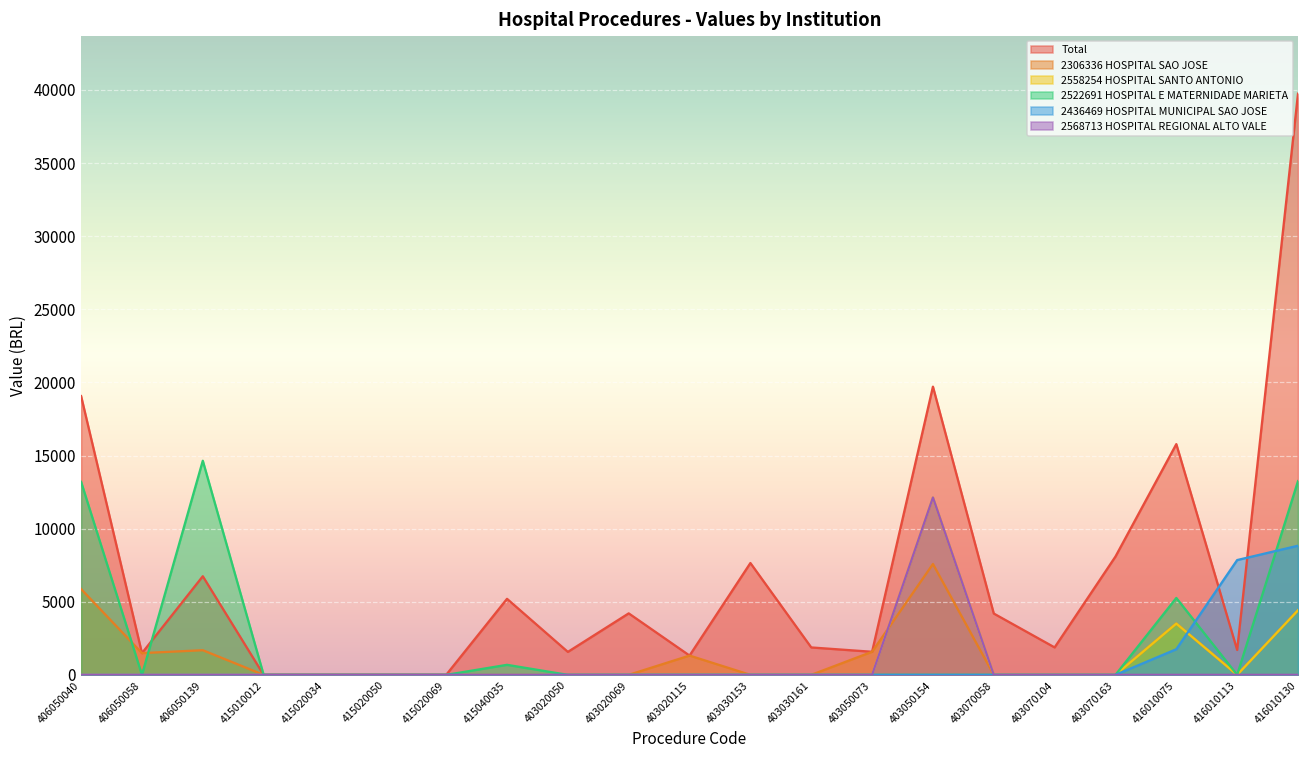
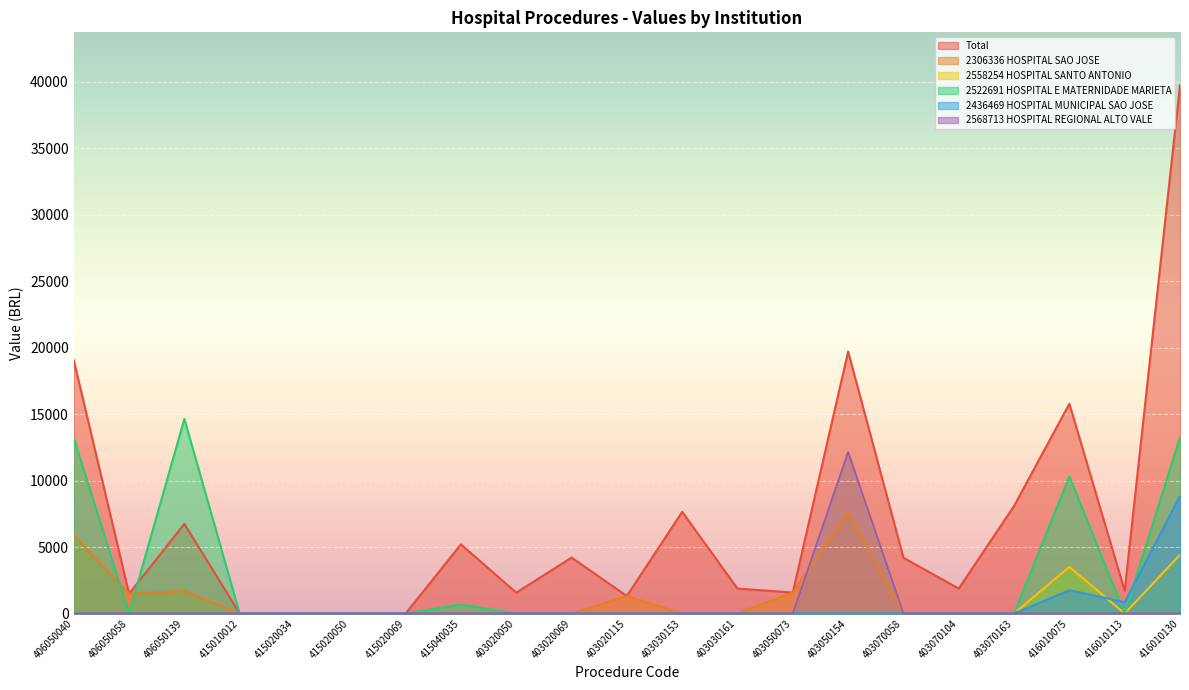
2522691 HOSPITAL E MATERNIDADE MARIETA, 416010075: 5300 -> 10300
2436469 HOSPITAL MUNICIPAL SAO JOSE, 416010113: 7900 -> 900
